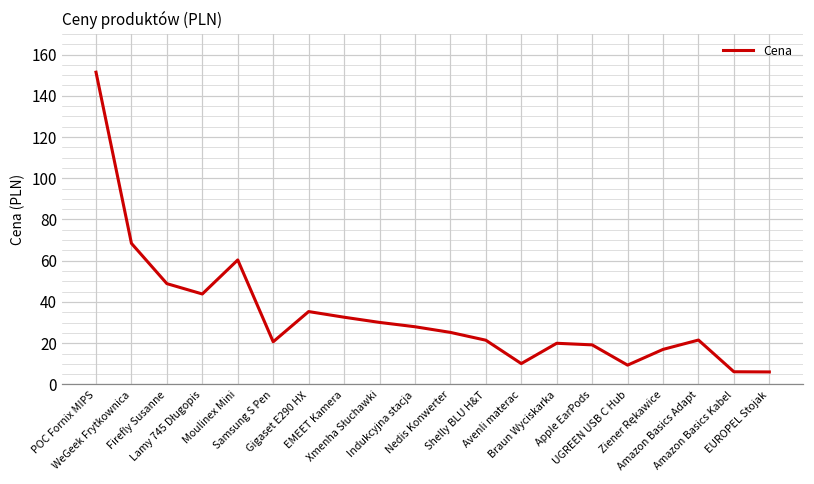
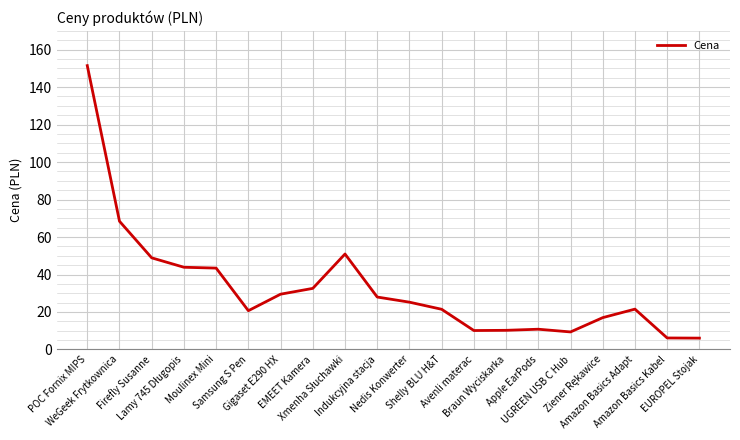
Moulinex Mini: 60 -> 43
Gigaset E290 HX: 35 -> 30
Xmenha Słuchawki: 30 -> 51
Braun Wyciskarka: 20 -> 10
Apple EarPods: 19 -> 11
